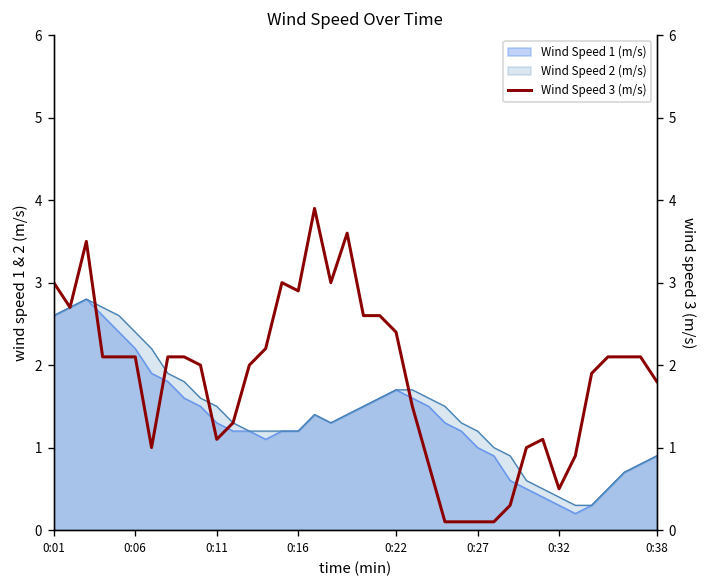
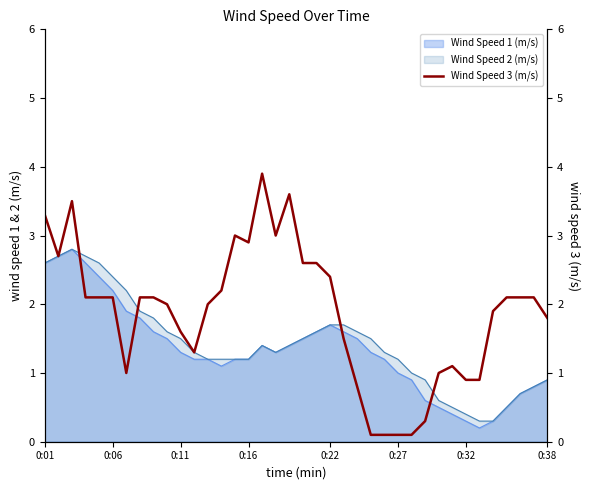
Wind Speed 3 (m/s), 0:01: 3.0 -> 3.3
Wind Speed 3 (m/s), 0:11: 1.1 -> 1.6
Wind Speed 3 (m/s), 0:32: 0.5 -> 0.9
